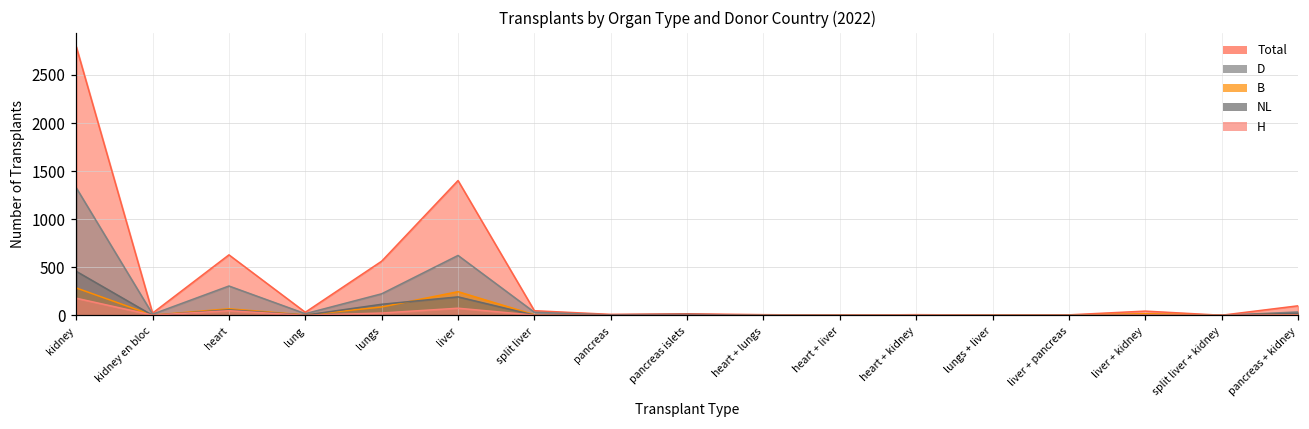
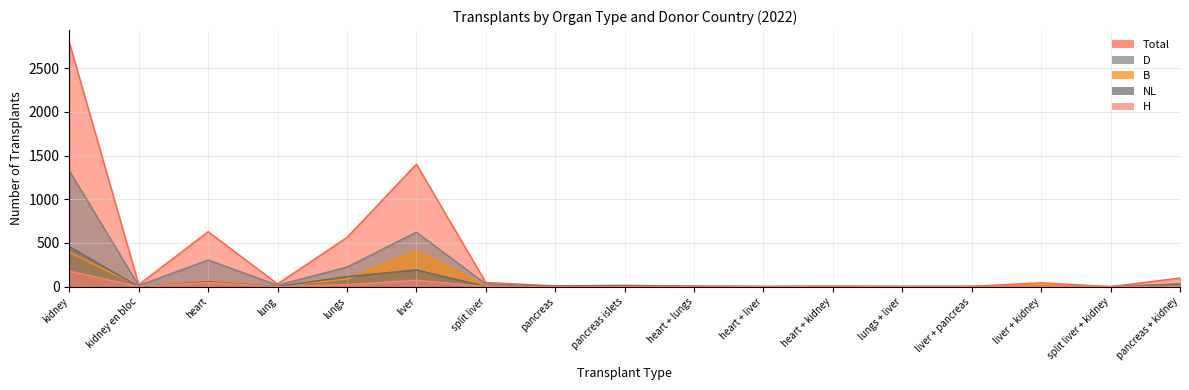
B, kidney: 300 -> 400
B, liver: 200 -> 400
